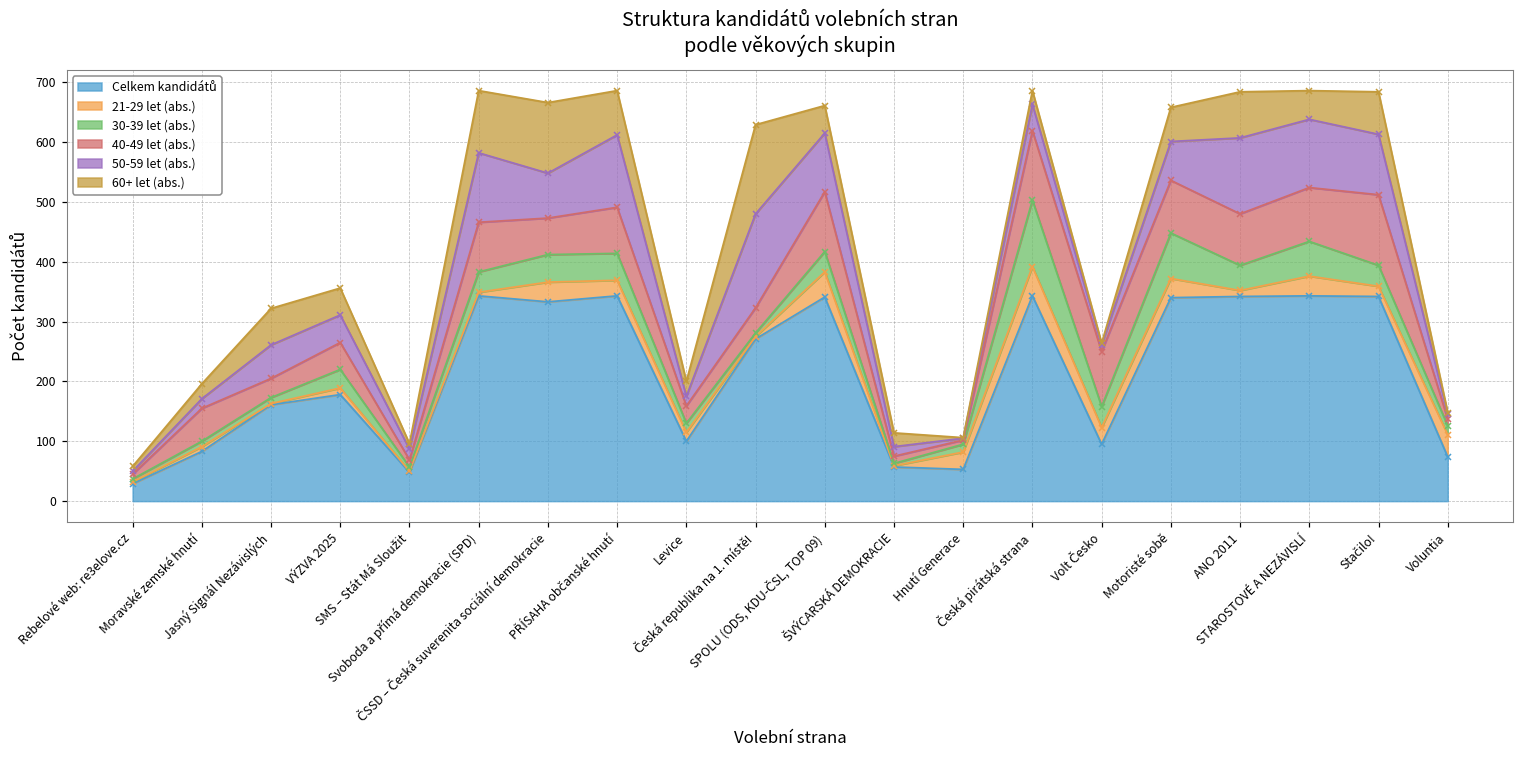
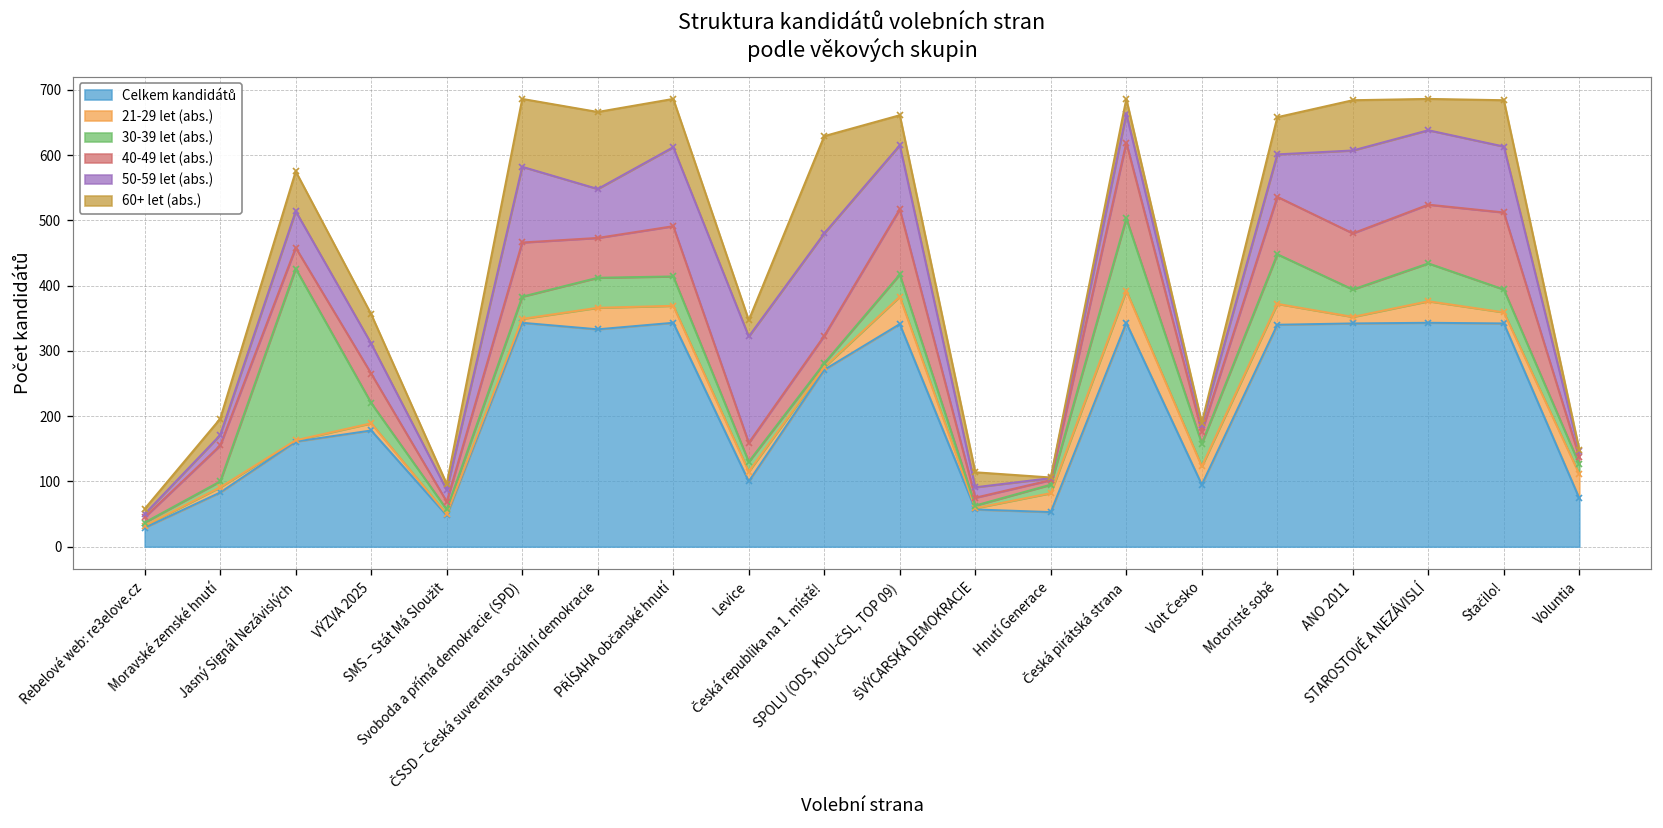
30-39 let (abs.), Jasný Signál Nezávislých: 10 -> 260
50-59 let (abs.), Levice: 20 -> 160
40-49 let (abs.), Volt Česko: 90 -> 20
